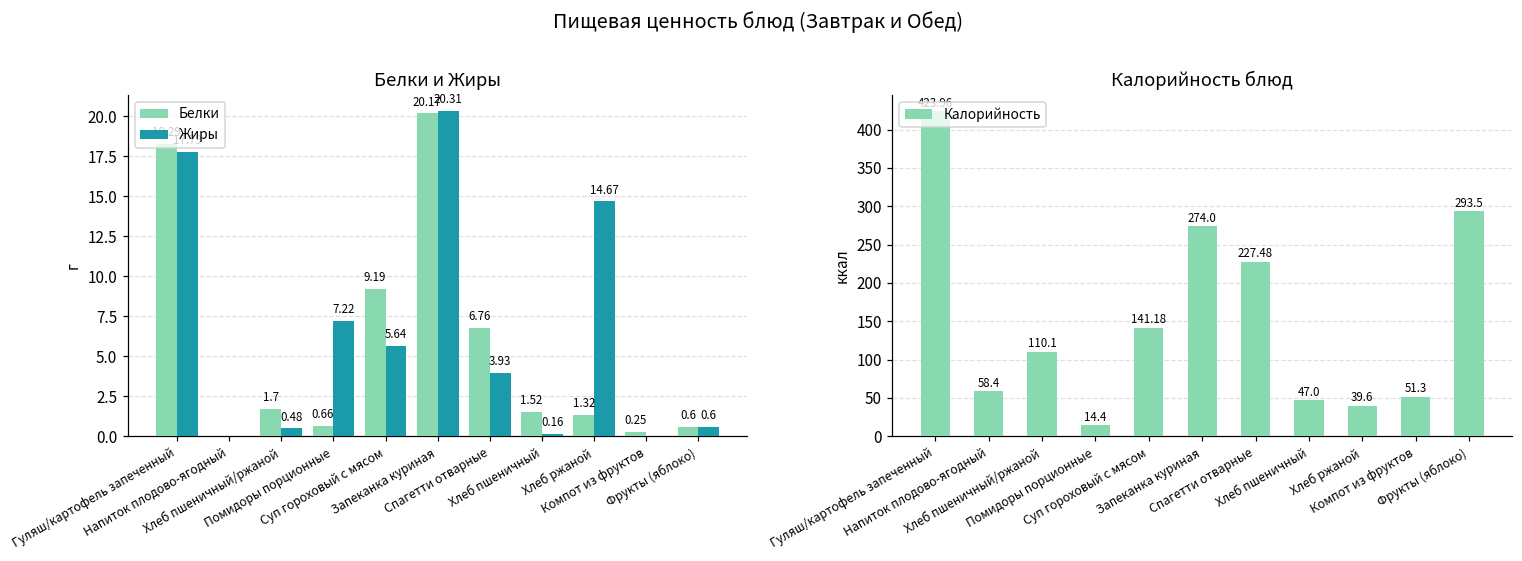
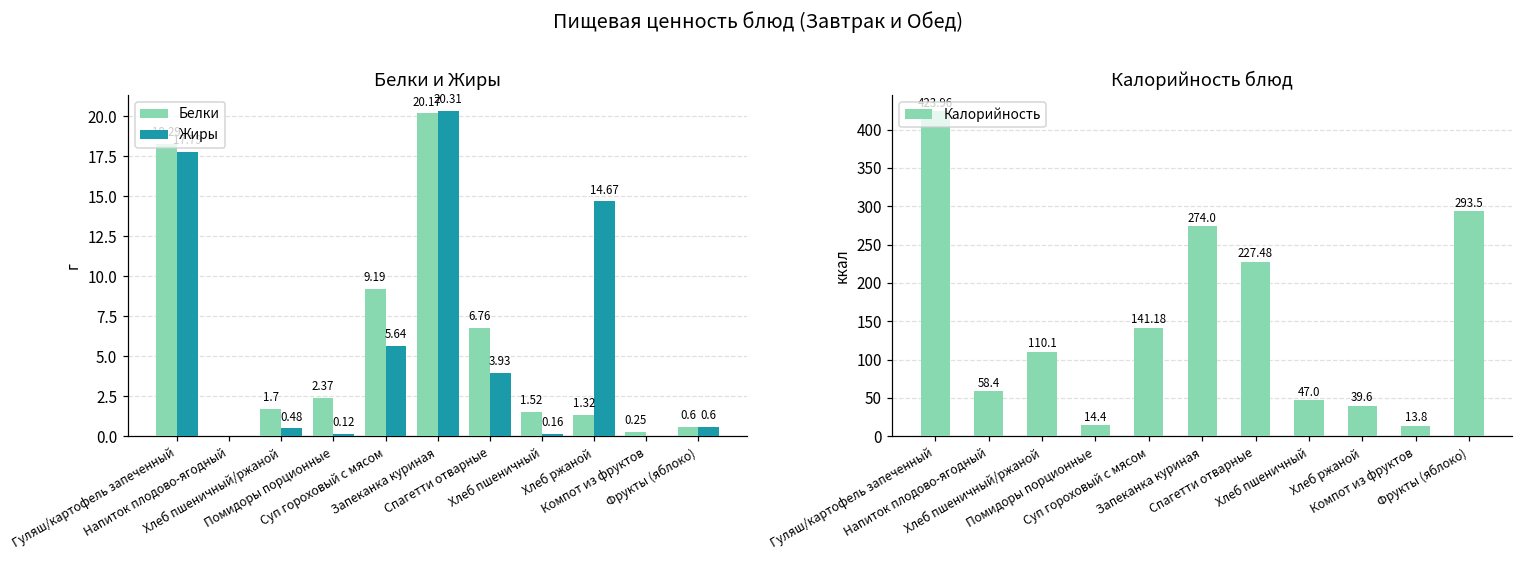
Белки и Жиры, Белки, Помидоры порционные: 0.66 -> 2.37
Белки и Жиры, Жиры, Помидоры порционные: 7.22 -> 0.12
Калорийность блюд, Компот из фруктов: 51.3 -> 13.8
